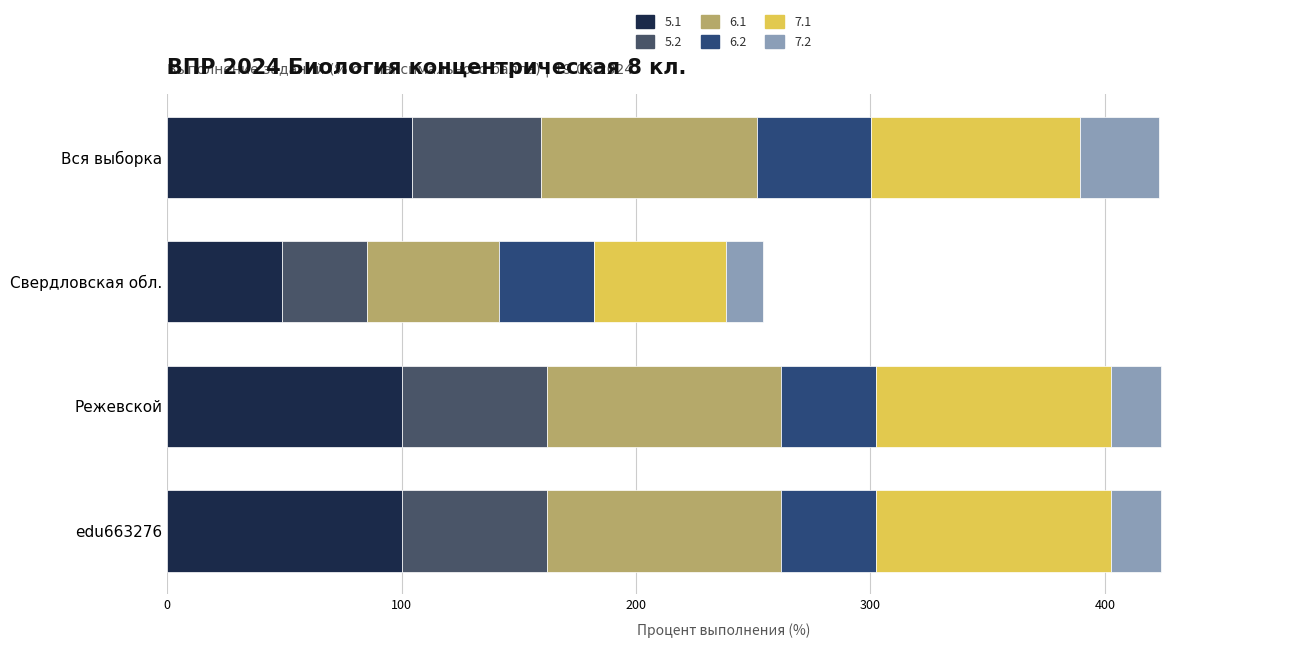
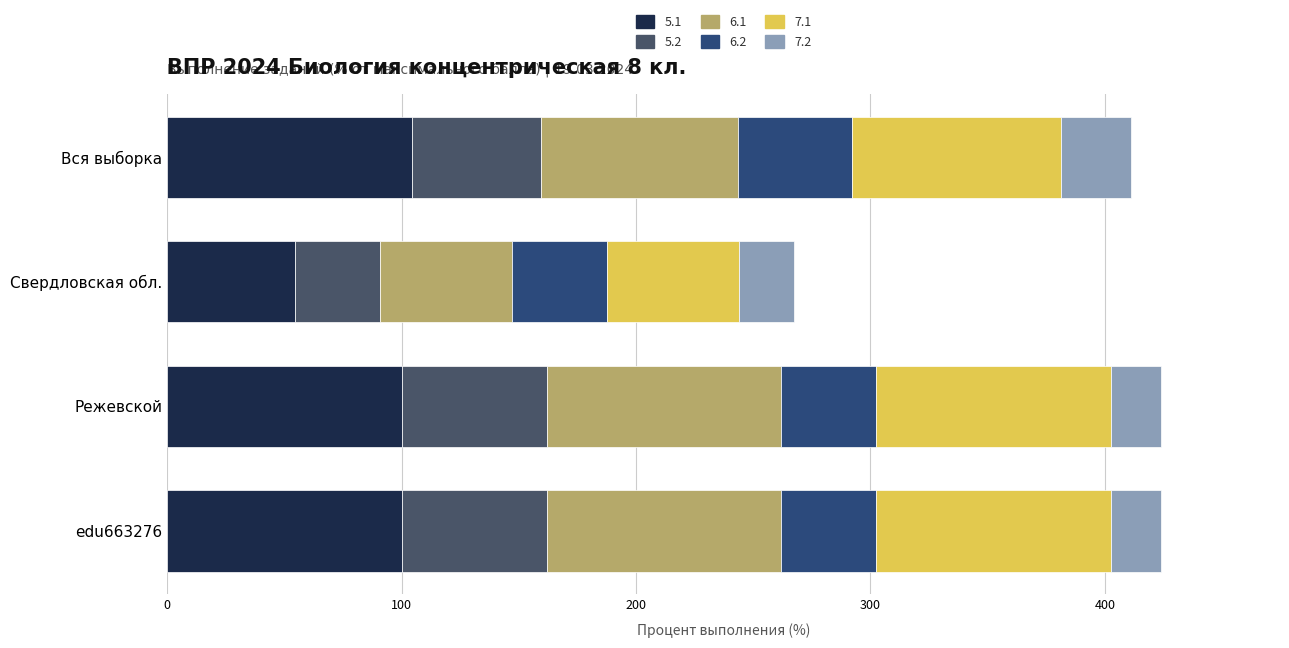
6.1, Вся выборка: 92 -> 84
7.2, Вся выборка: 34 -> 30
5.1, Свердловская обл.: 49 -> 54
7.2, Свердловская обл.: 16 -> 23
